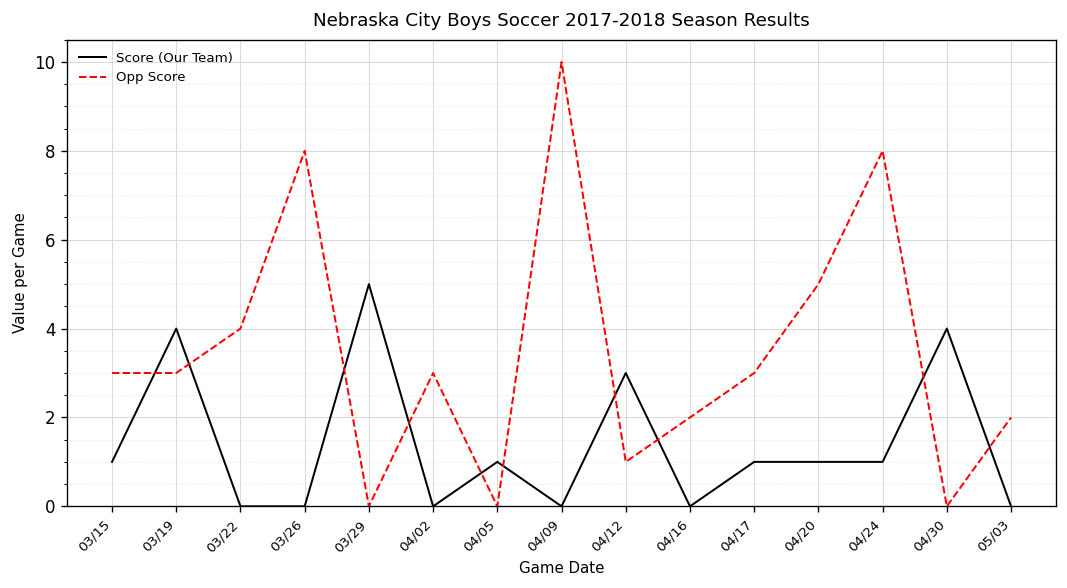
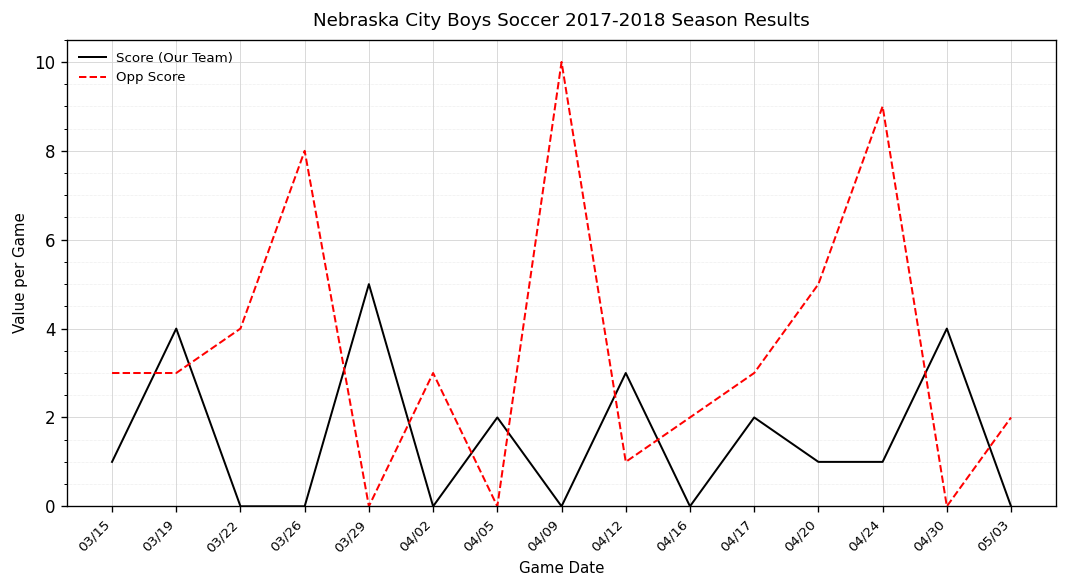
Score (Our Team), 04/05: 1 -> 2
Score (Our Team), 04/17: 1 -> 2
Opp Score, 04/24: 8 -> 9
